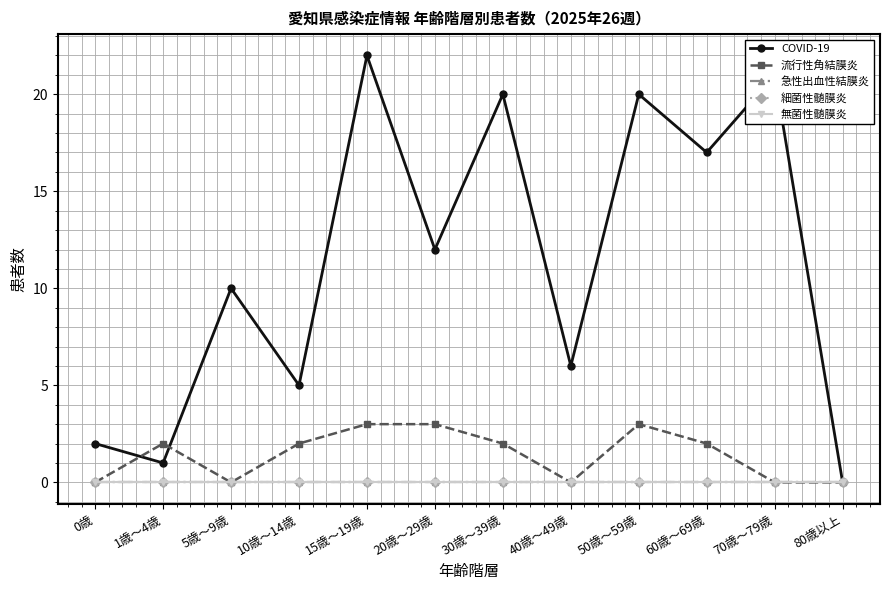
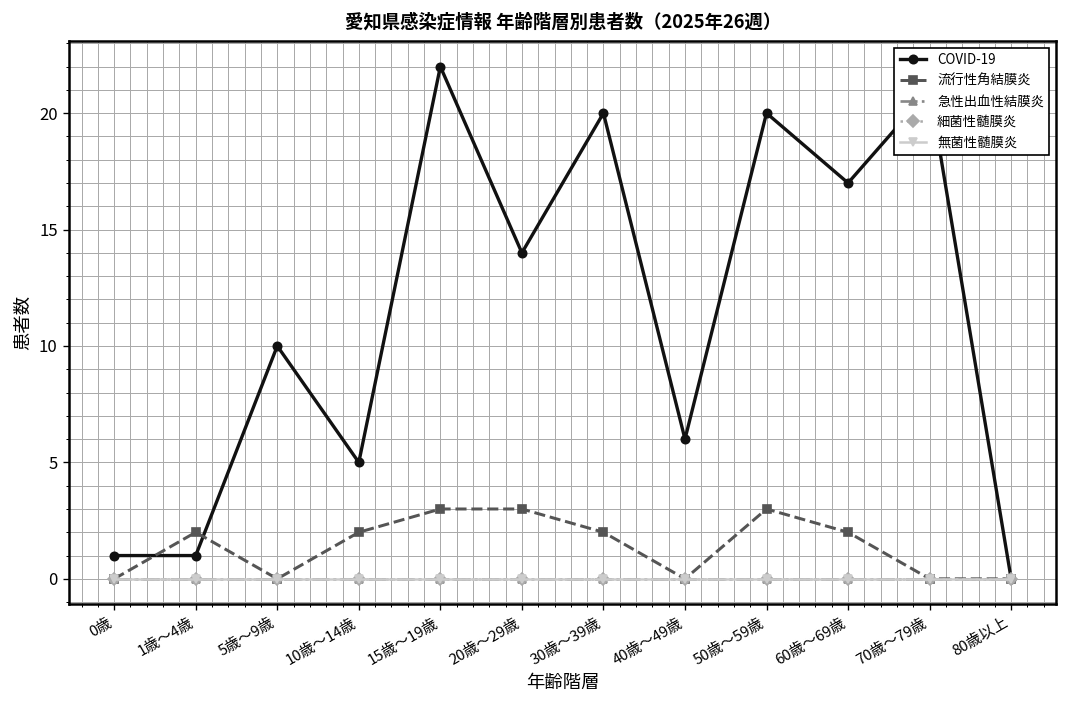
COVID-19, 0歳: 2 -> 1
COVID-19, 20歳～29歳: 12 -> 14
